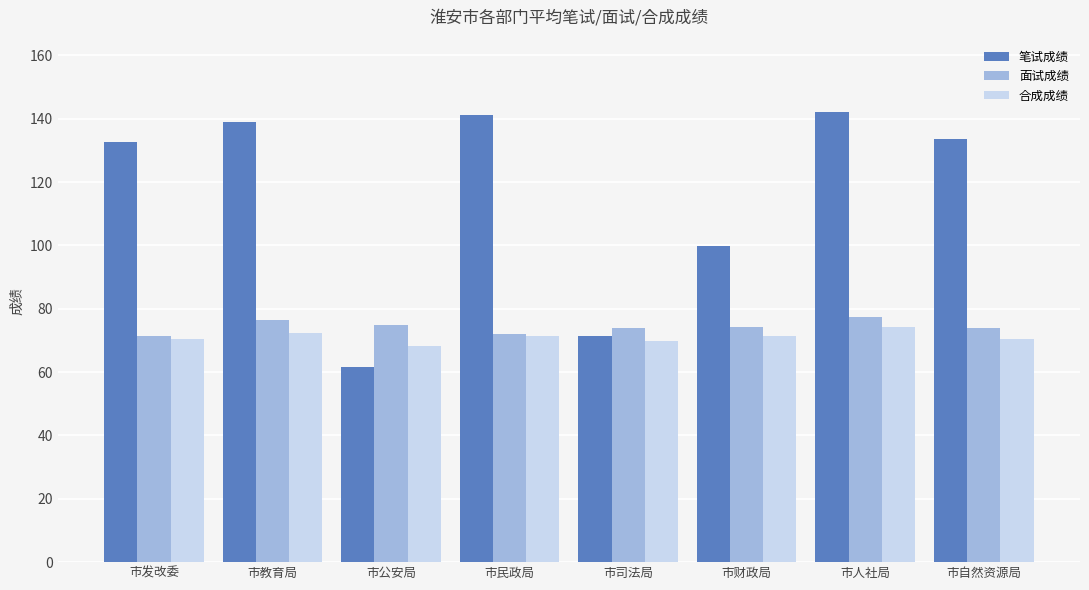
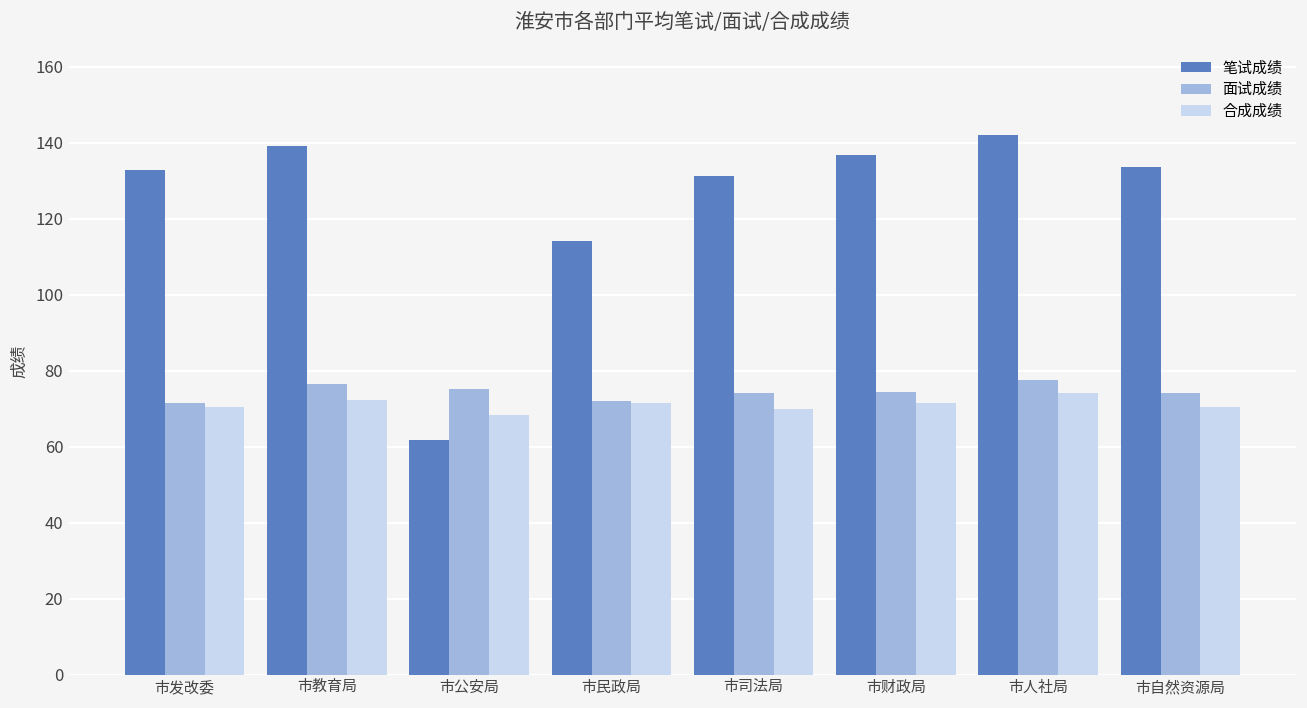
笔试成绩, 市民政局: 141 -> 114
笔试成绩, 市司法局: 72 -> 131
笔试成绩, 市财政局: 100 -> 137
